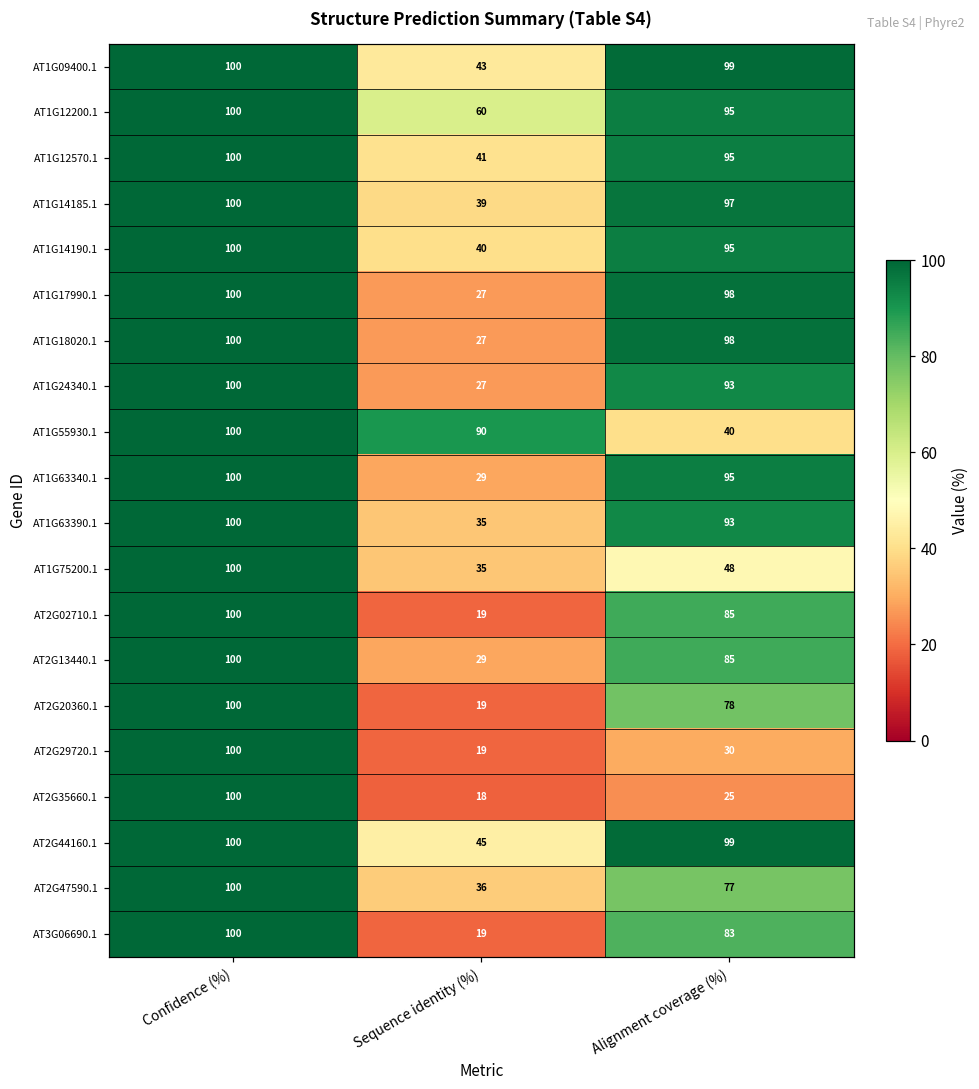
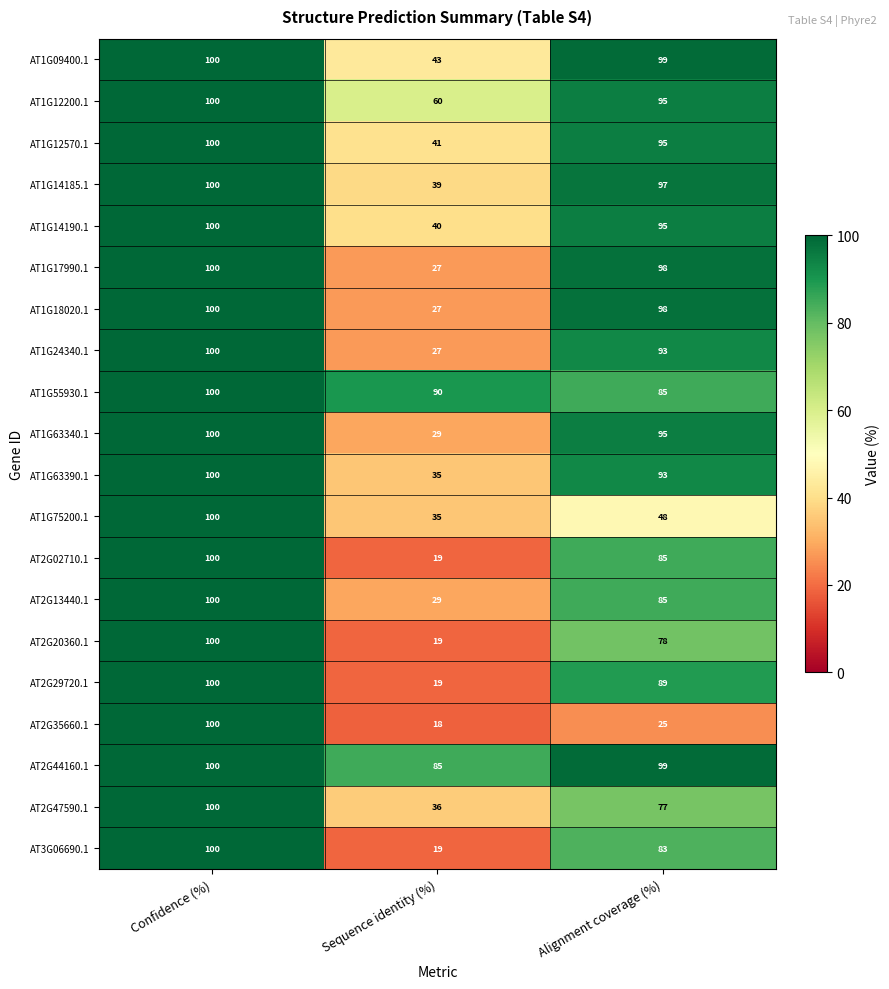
AT1G55930.1, Alignment coverage (%): 40 -> 85
AT2G29720.1, Alignment coverage (%): 30 -> 89
AT2G44160.1, Sequence identity (%): 45 -> 85
